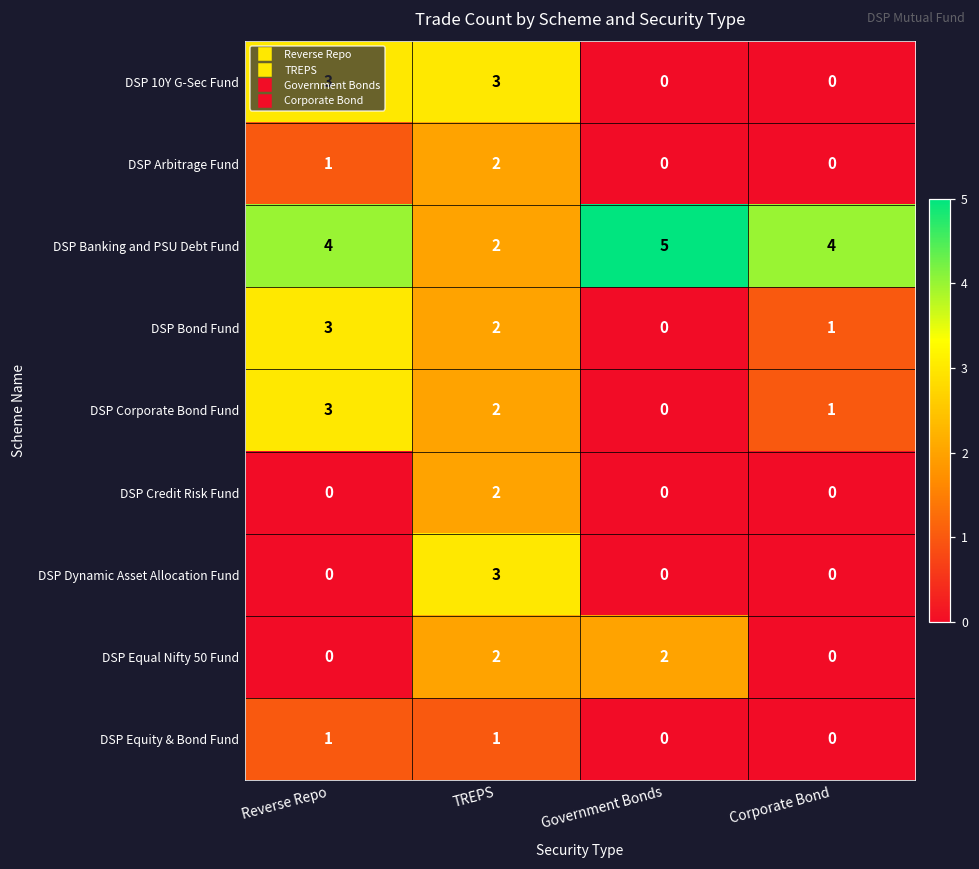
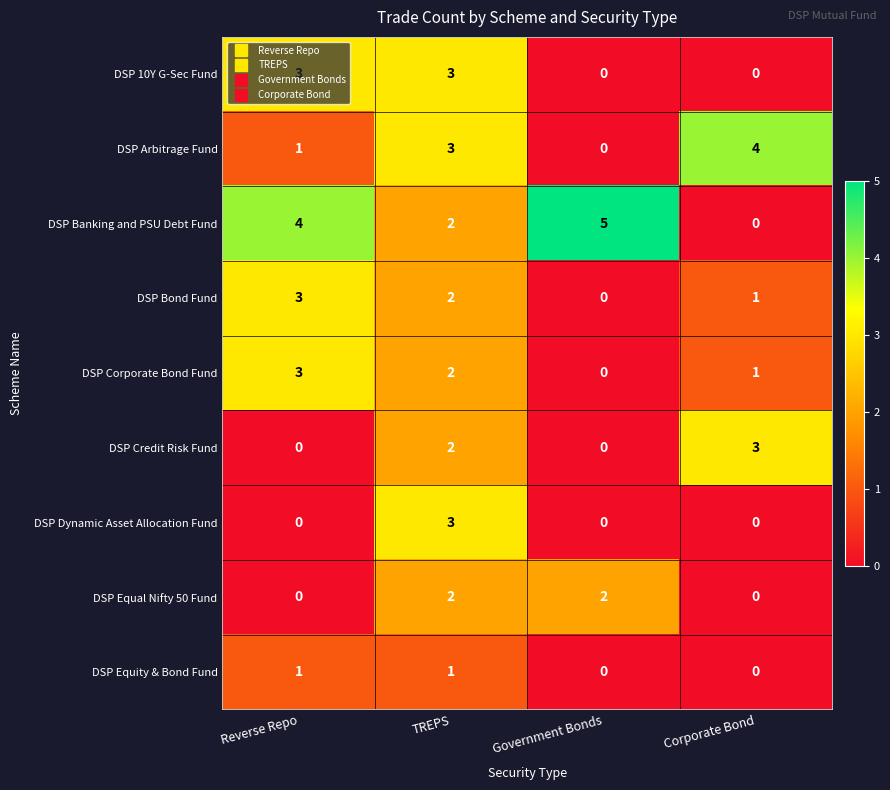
DSP Arbitrage Fund, TREPS: 2 -> 3
DSP Arbitrage Fund, Corporate Bond: 0 -> 4
DSP Banking and PSU Debt Fund, Corporate Bond: 4 -> 0
DSP Credit Risk Fund, Corporate Bond: 0 -> 3
